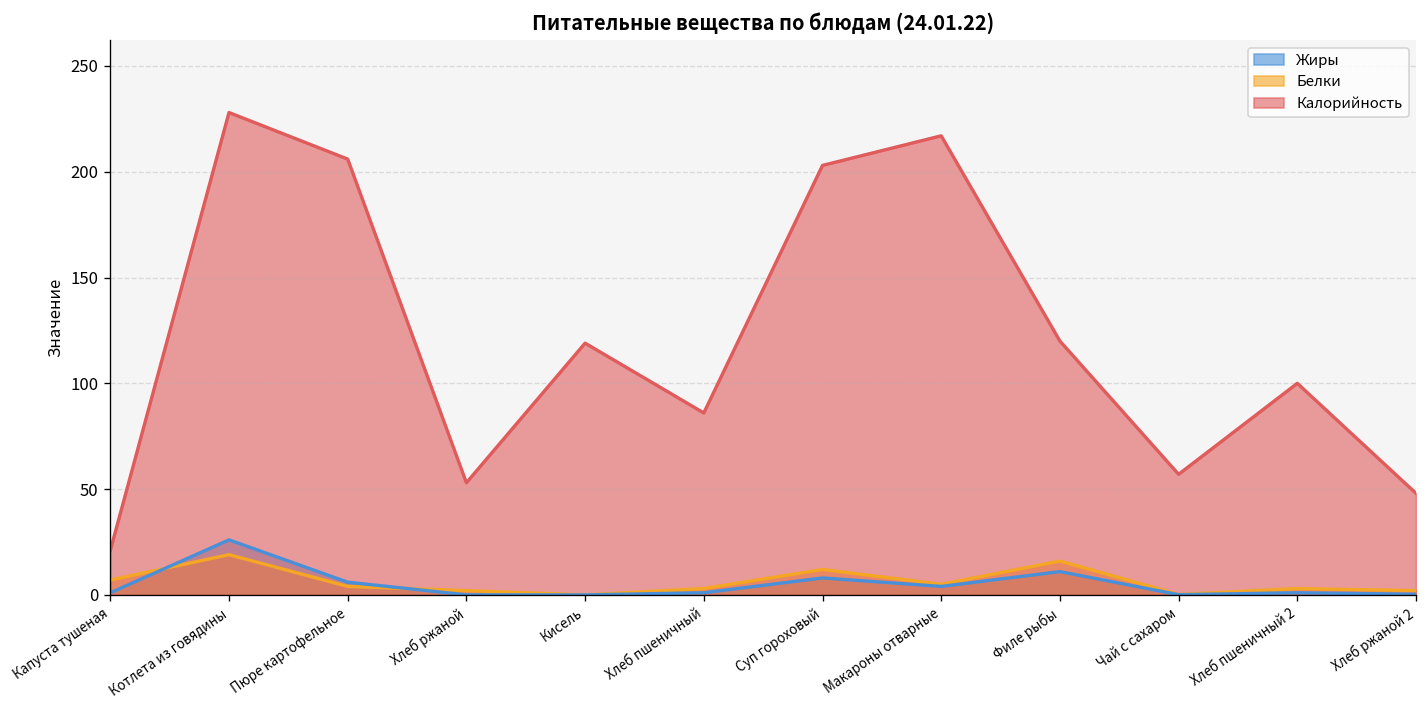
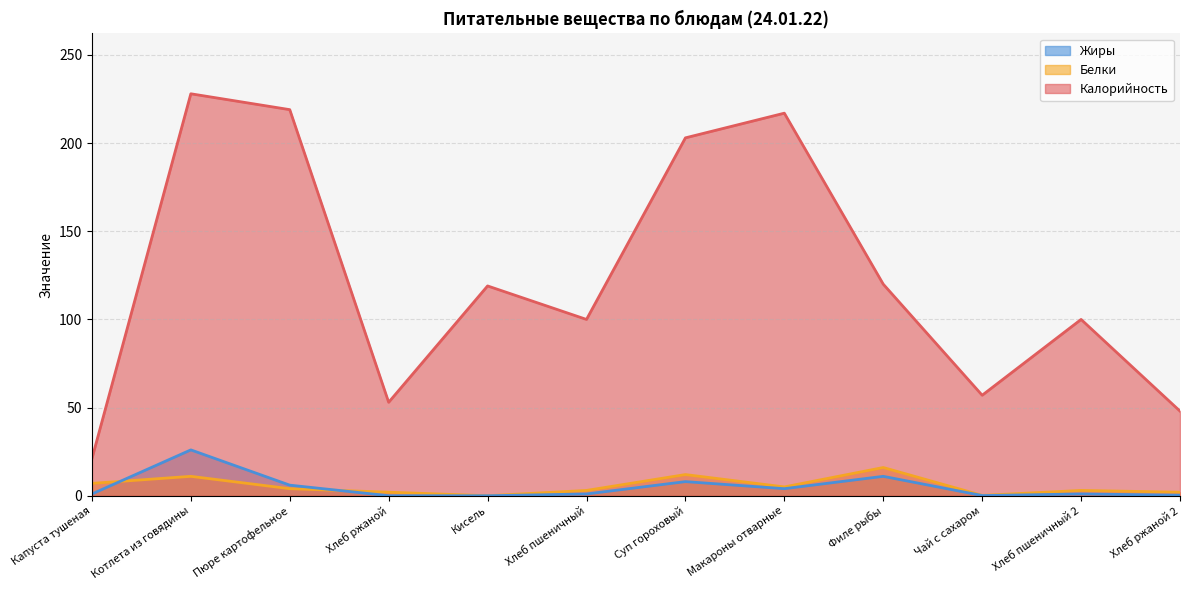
Белки, Котлета из говядины: 19 -> 11
Калорийность, Пюре картофельное: 206 -> 219
Калорийность, Хлеб пшеничный: 86 -> 100
